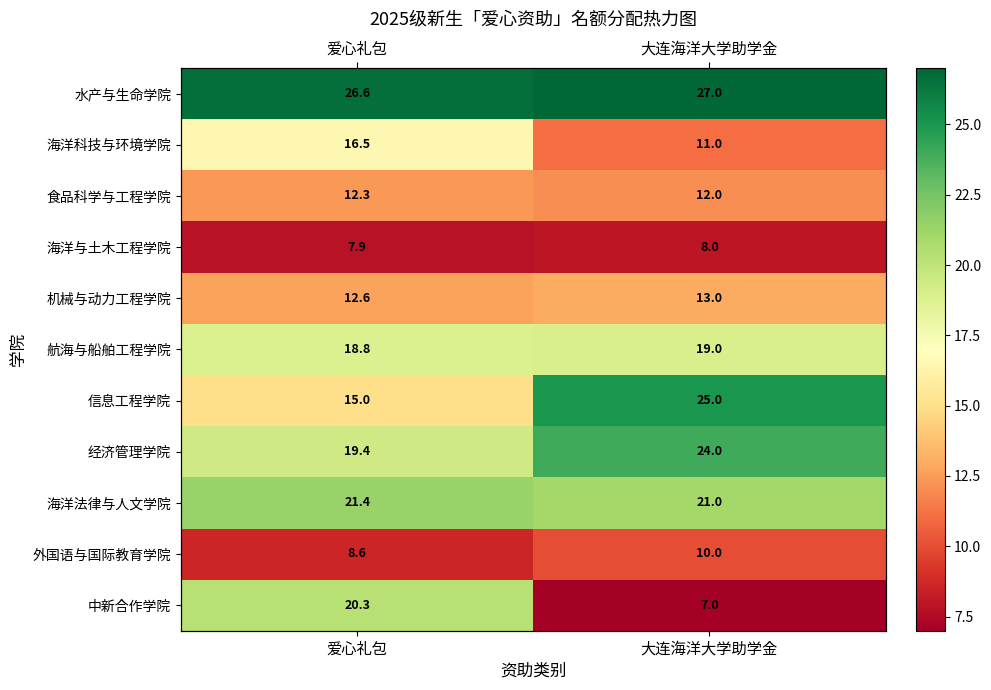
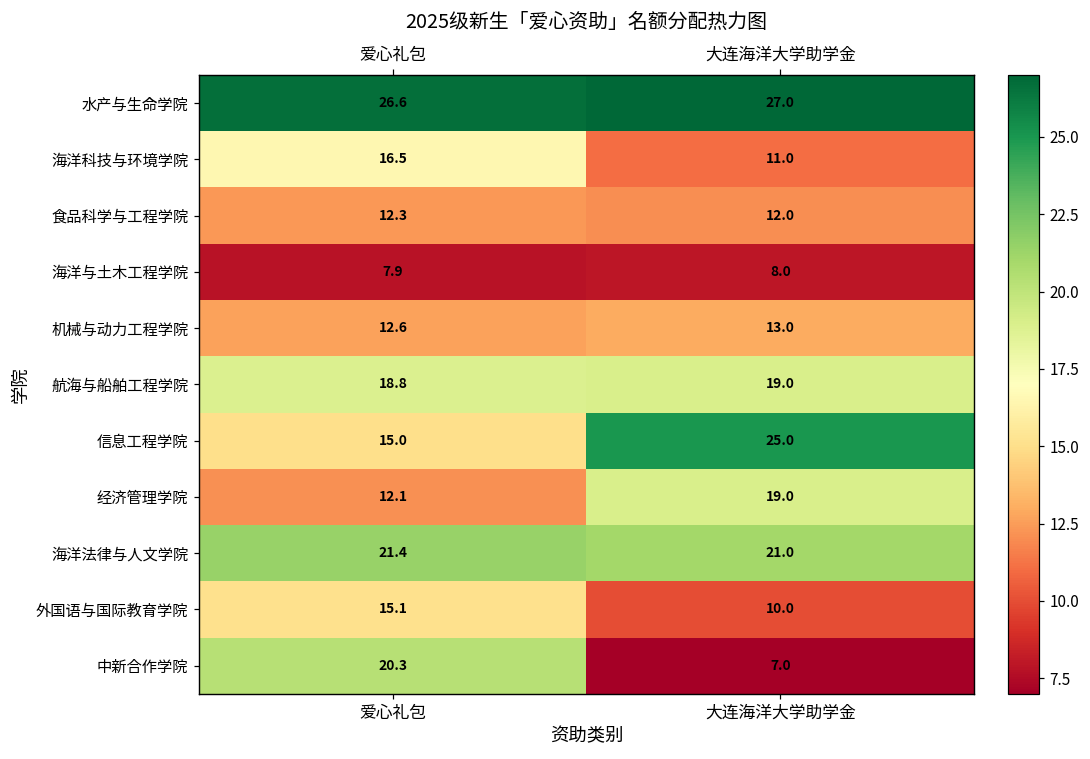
经济管理学院, 爱心礼包: 19.4 -> 12.1
经济管理学院, 大连海洋大学助学金: 24.0 -> 19.0
外国语与国际教育学院, 爱心礼包: 8.6 -> 15.1
